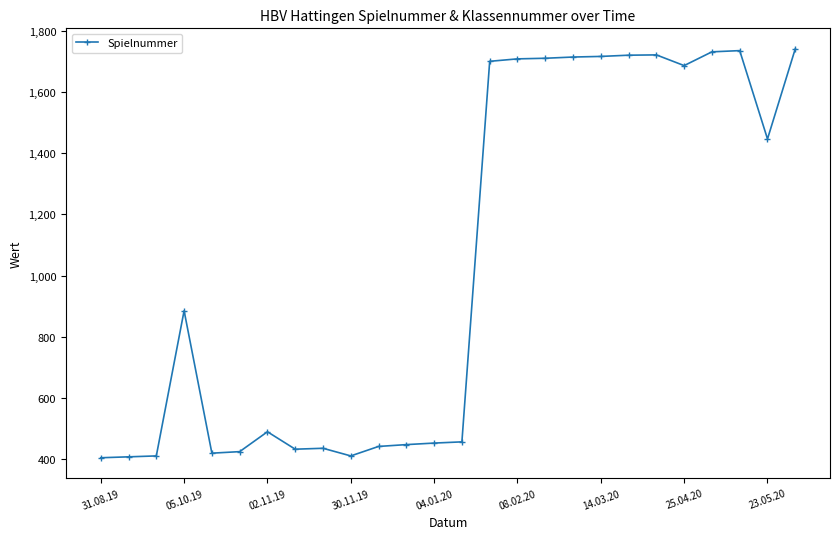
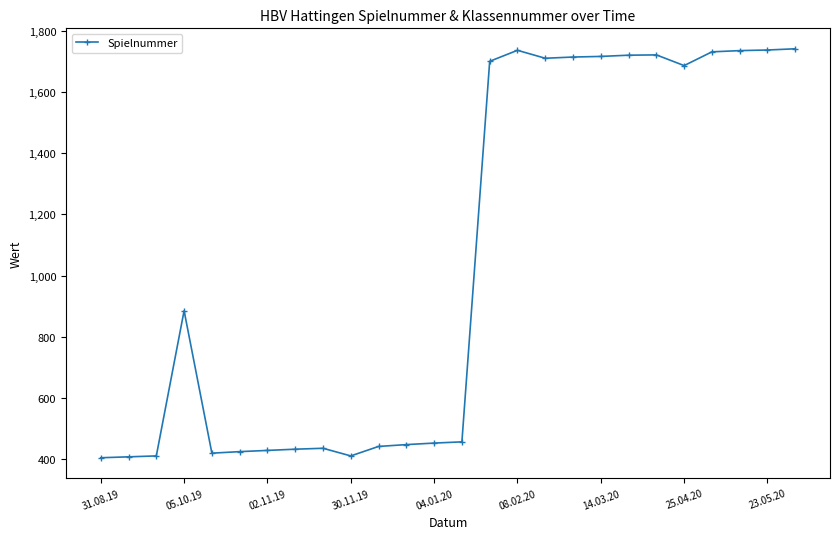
02.11.19: 490 -> 430
08.02.20: 1,710 -> 1,740
23.05.20: 1,450 -> 1,740
